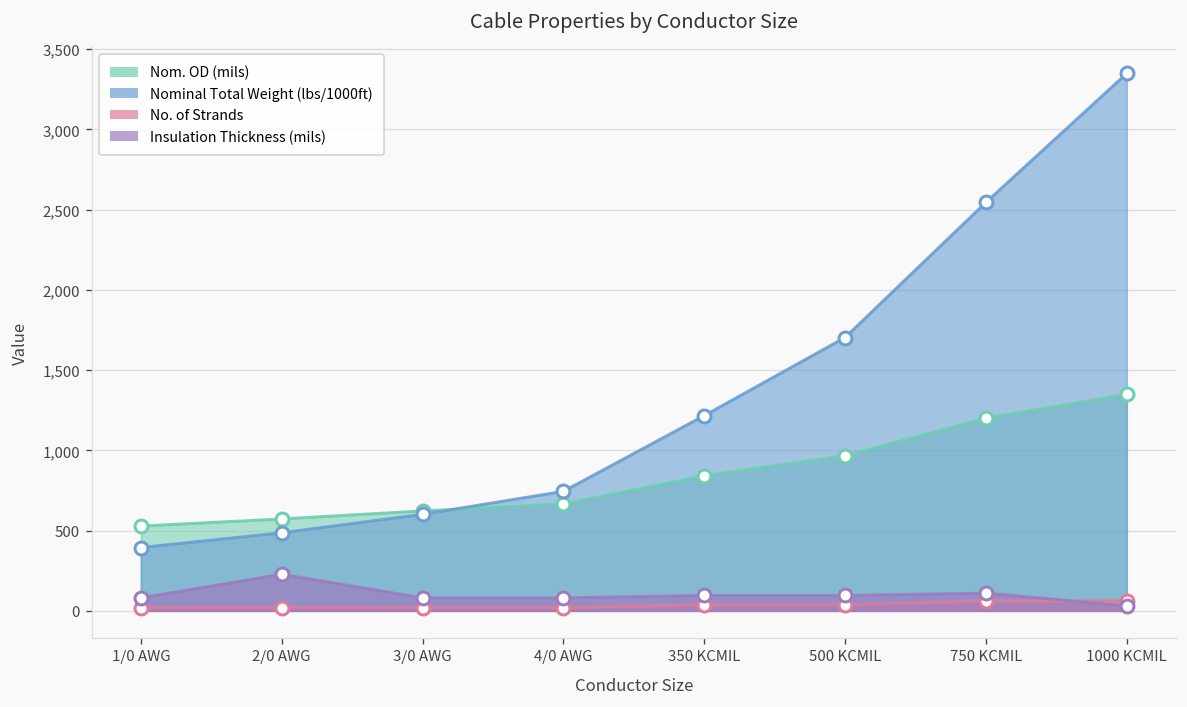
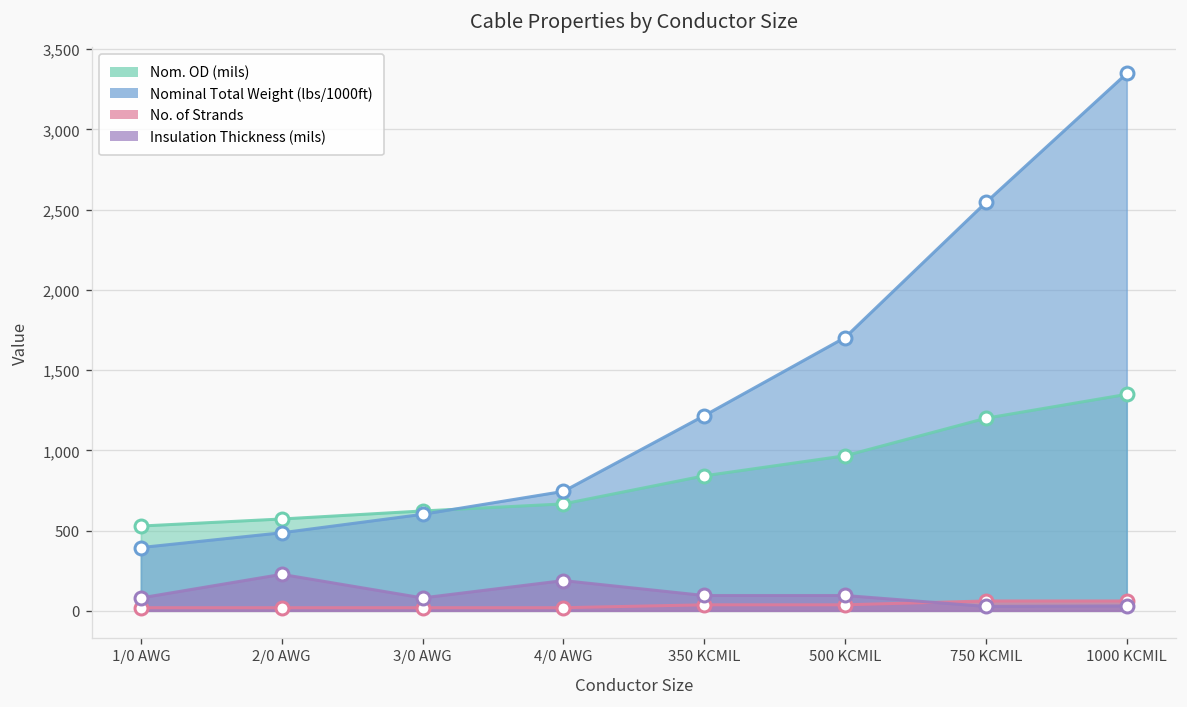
Insulation Thickness (mils), 4/0 AWG: 80 -> 190
Insulation Thickness (mils), 750 KCMIL: 110 -> 30
